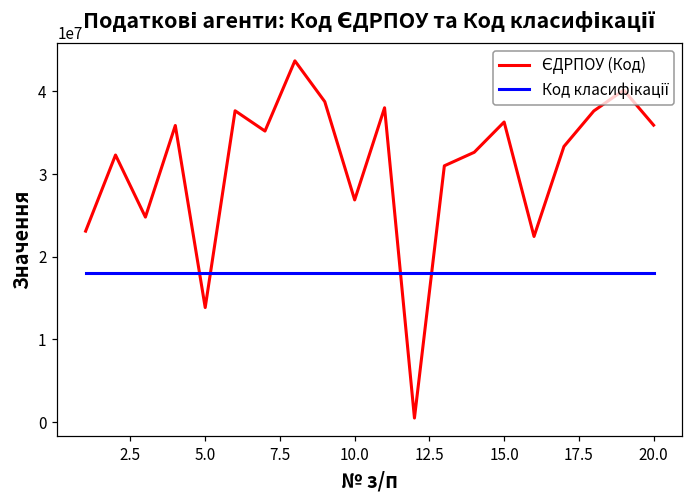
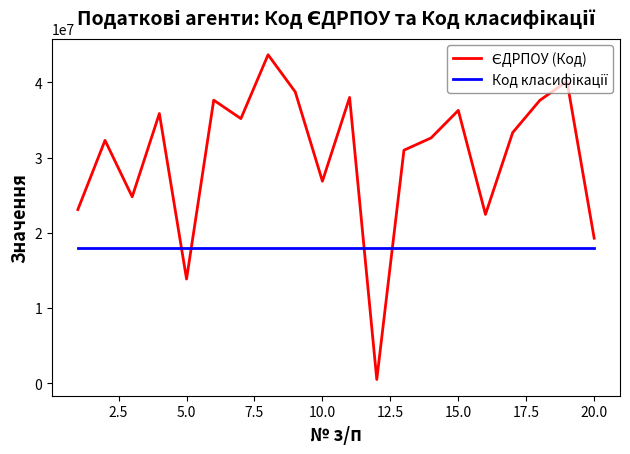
ЄДРПОУ (Код), 20.0: 36000000 -> 19000000
